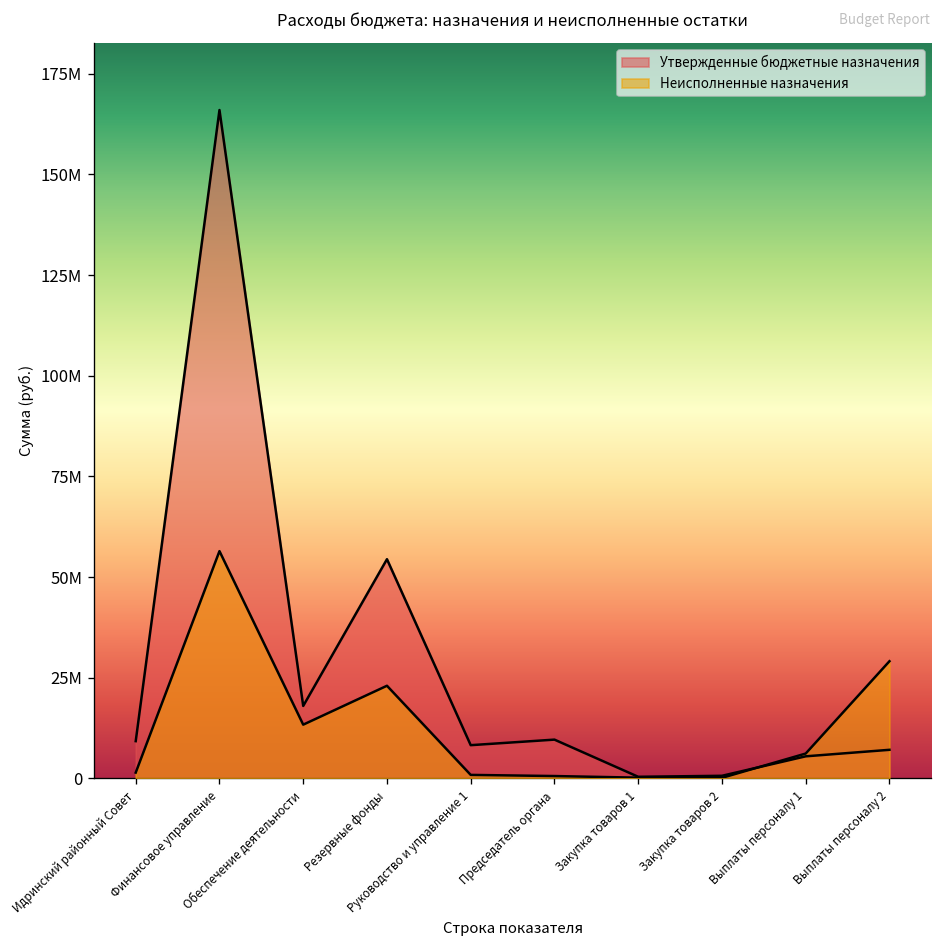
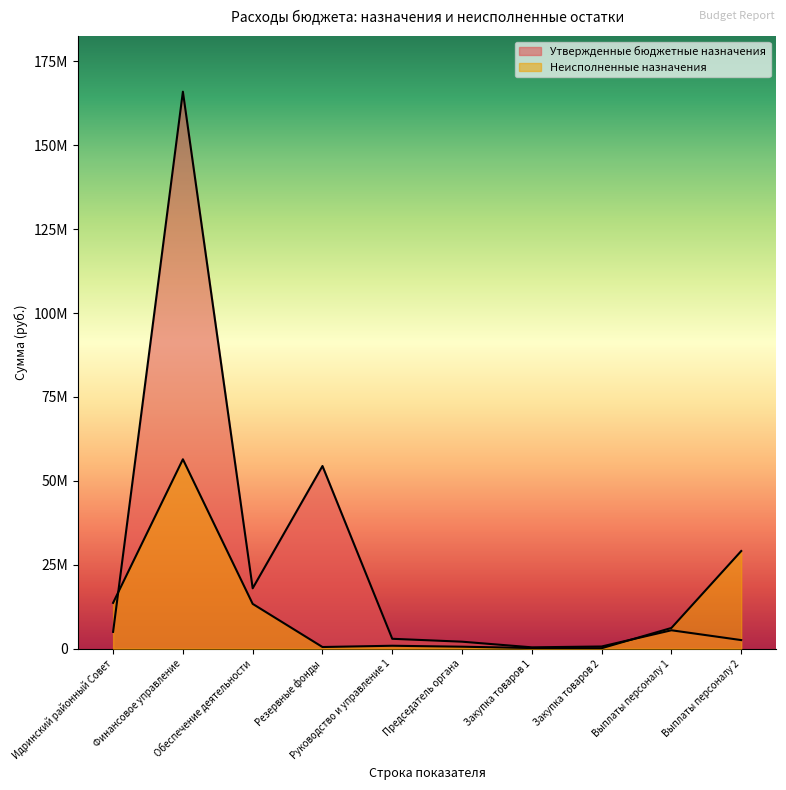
Утвержденные бюджетные назначения, Идринский районный Совет: 9000000 -> 5000000
Неисполненные назначения, Идринский районный Совет: 1000000 -> 14000000
Неисполненные назначения, Резервные фонды: 23000000 -> 0
Утвержденные бюджетные назначения, Руководство и управление 1: 8000000 -> 3000000
Утвержденные бюджетные назначения, Председатель органа: 10000000 -> 2000000
Утвержденные бюджетные назначения, Выплаты персоналу 2: 7000000 -> 3000000
